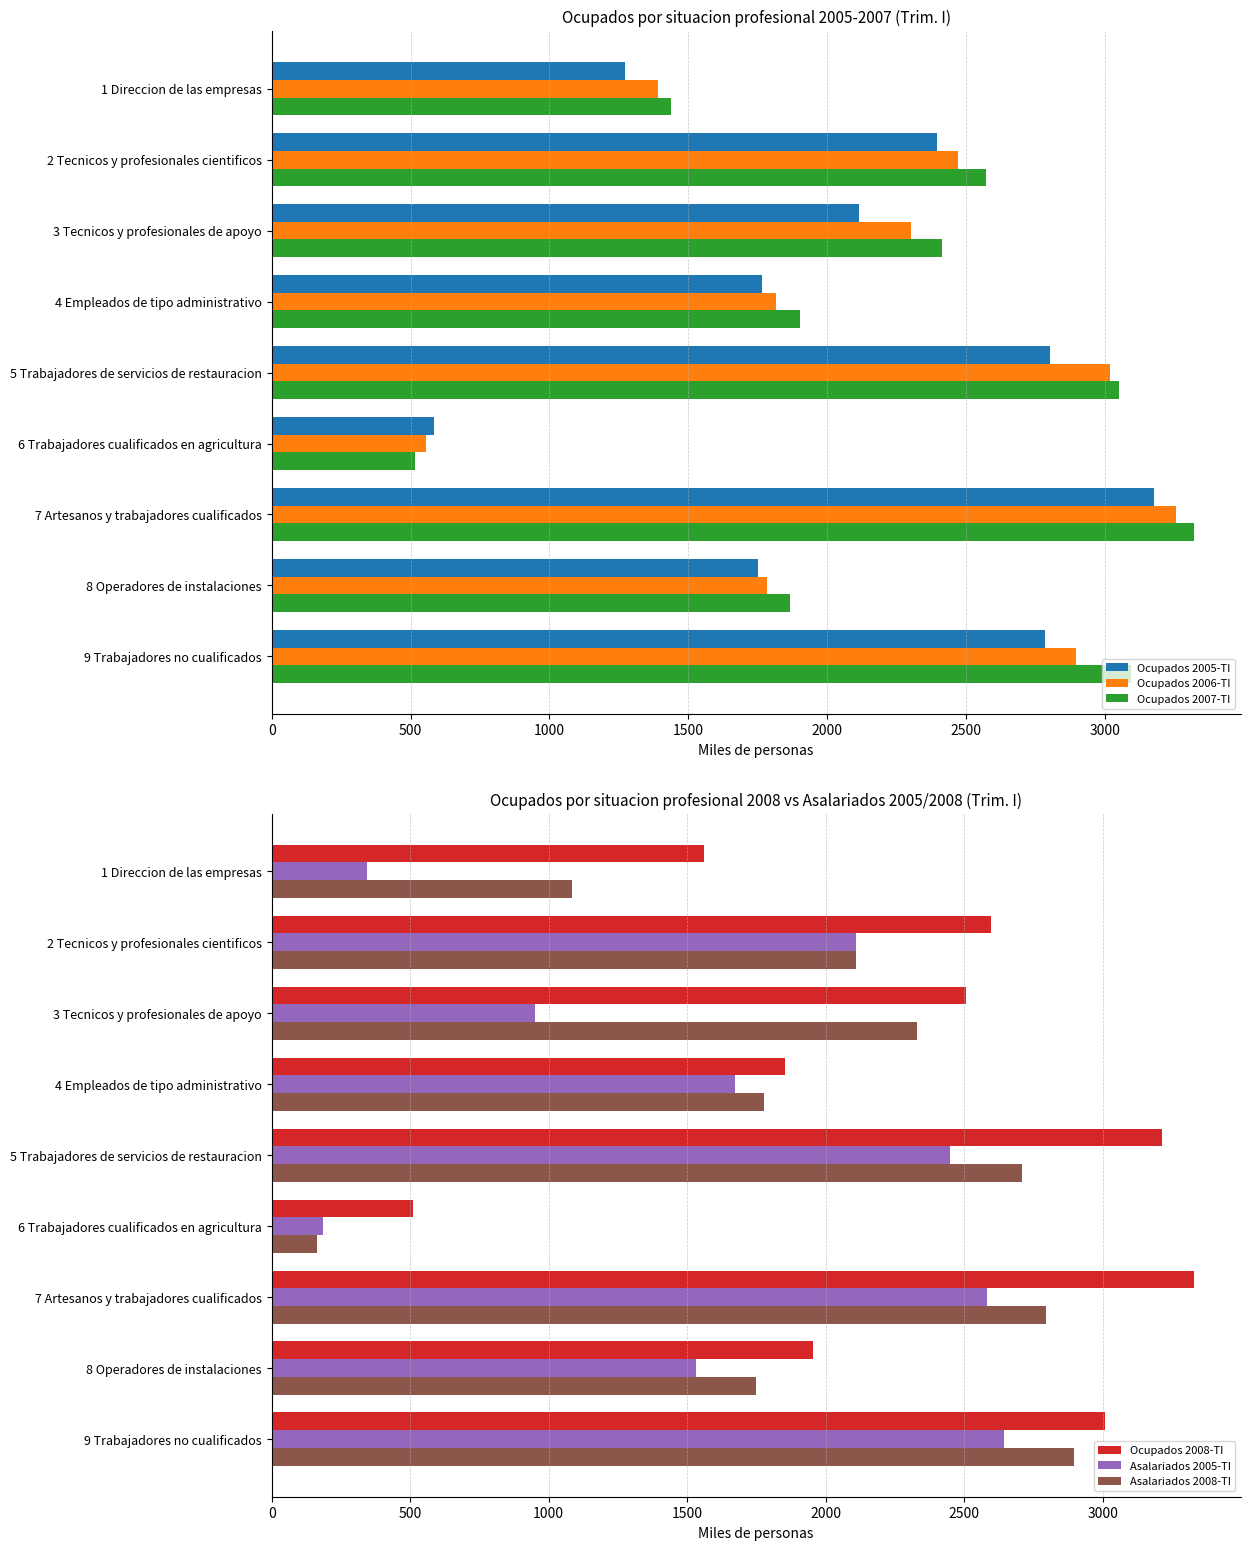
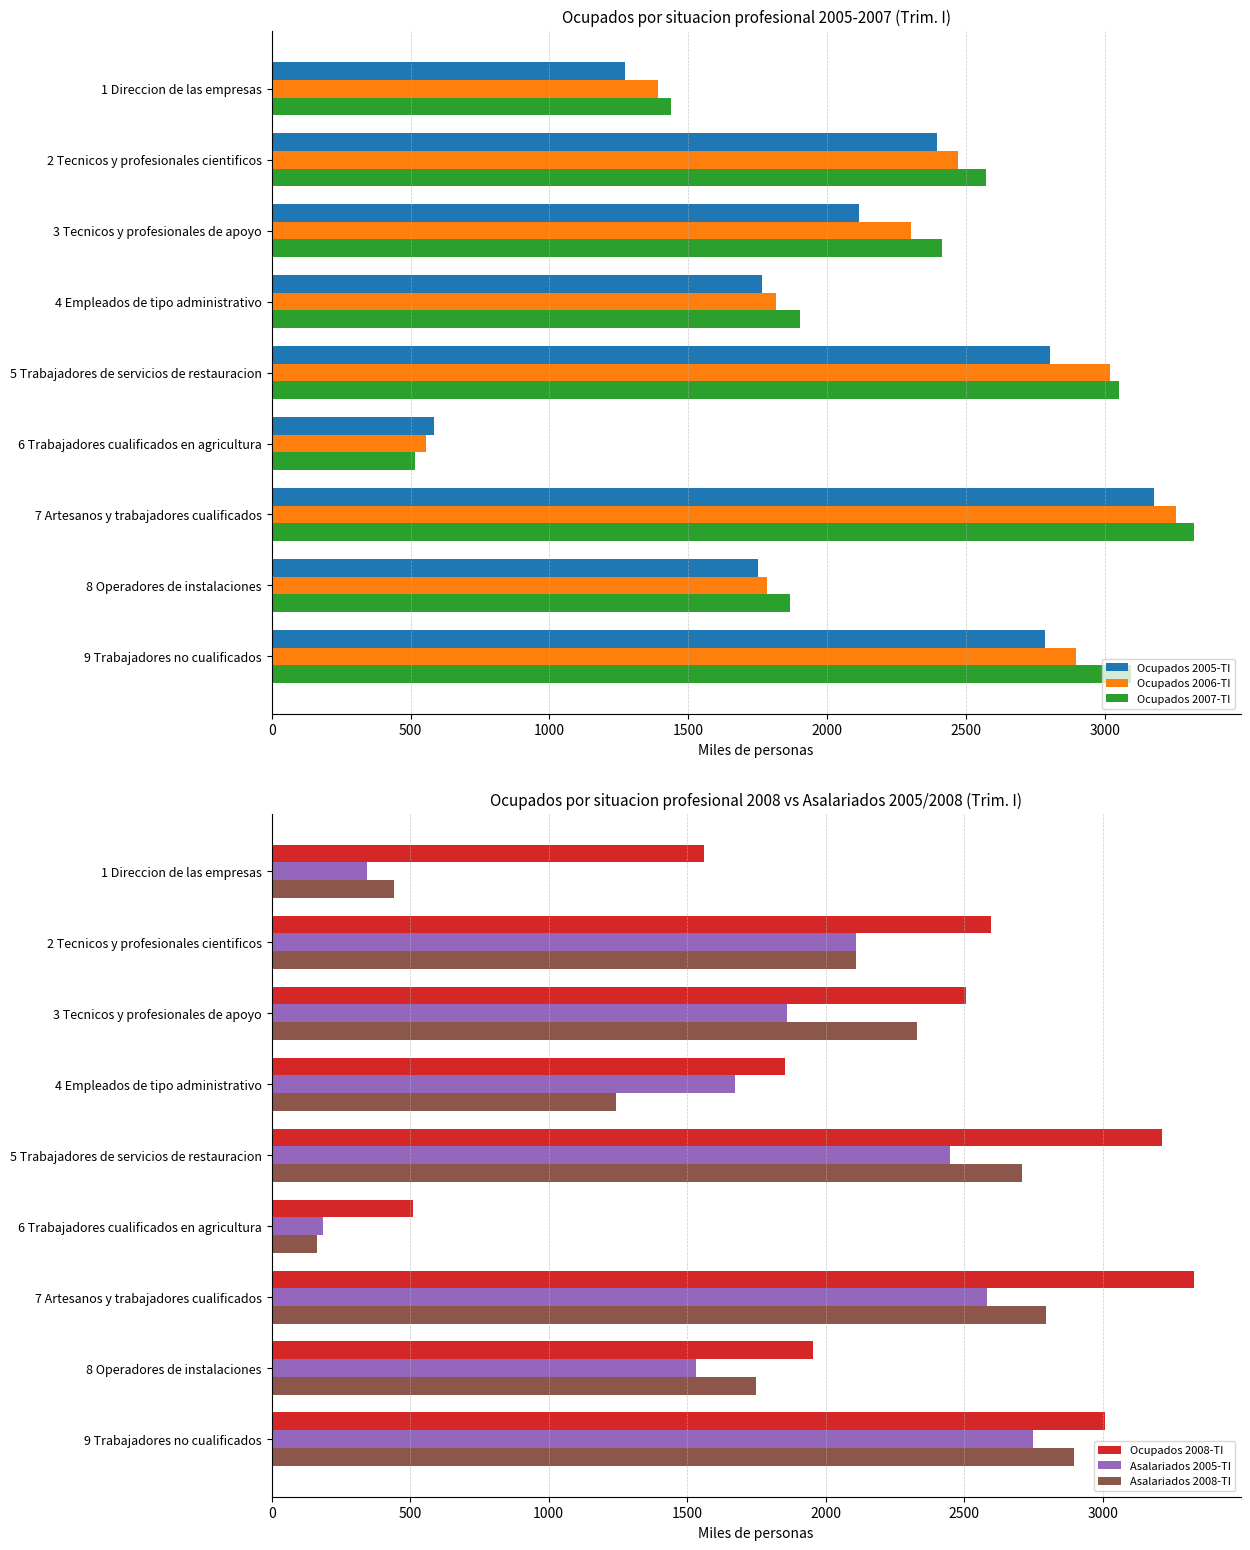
Ocupados por situacion profesional 2008 vs Asalariados 2005/2008 (Trim. I), Asalariados 2008-TI, 1 Direccion de las empresas: 1080 -> 440
Ocupados por situacion profesional 2008 vs Asalariados 2005/2008 (Trim. I), Asalariados 2005-TI, 3 Tecnicos y profesionales de apoyo: 950 -> 1860
Ocupados por situacion profesional 2008 vs Asalariados 2005/2008 (Trim. I), Asalariados 2008-TI, 4 Empleados de tipo administrativo: 1780 -> 1240
Ocupados por situacion profesional 2008 vs Asalariados 2005/2008 (Trim. I), Asalariados 2005-TI, 9 Trabajadores no cualificados: 2640 -> 2750
